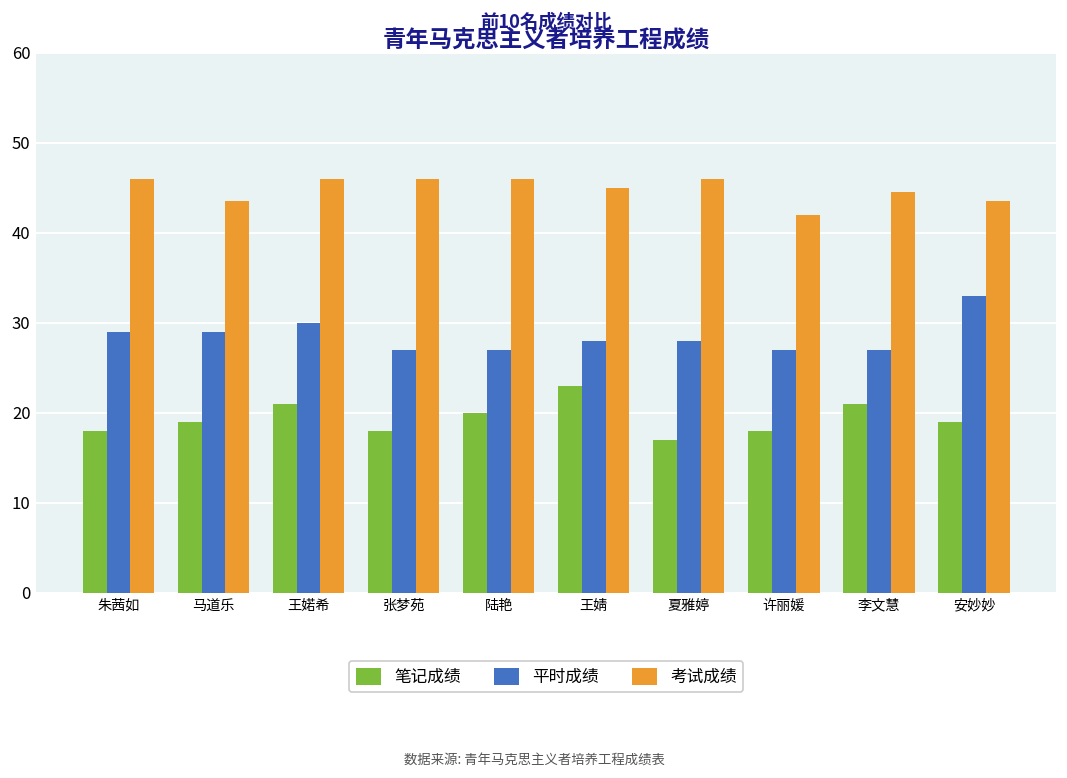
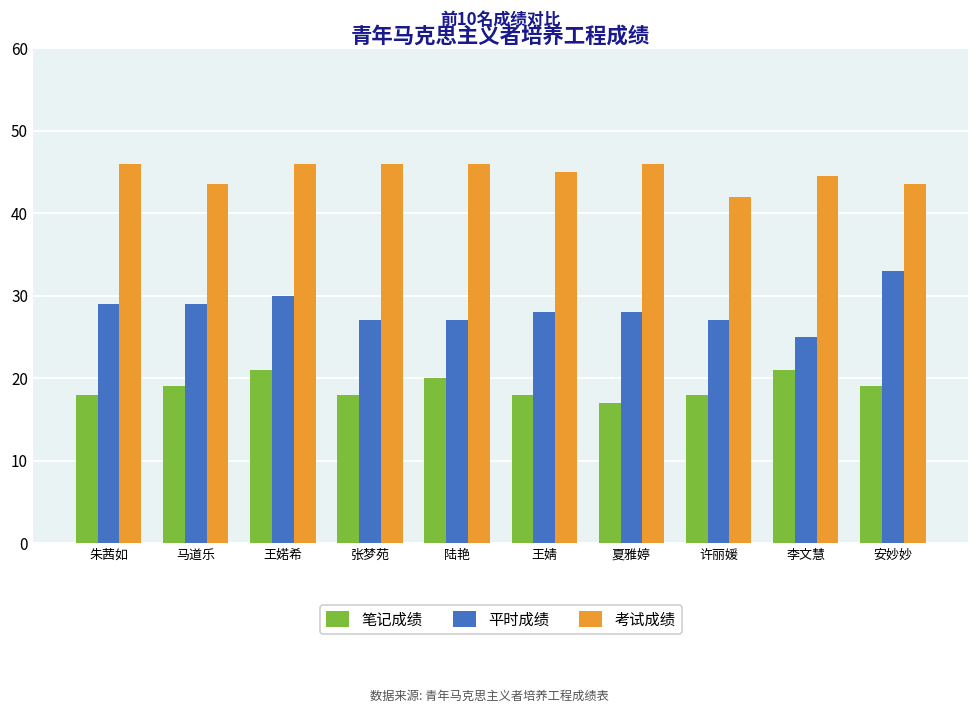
笔记成绩, 王婧: 23 -> 18
平时成绩, 李文慧: 27 -> 25
